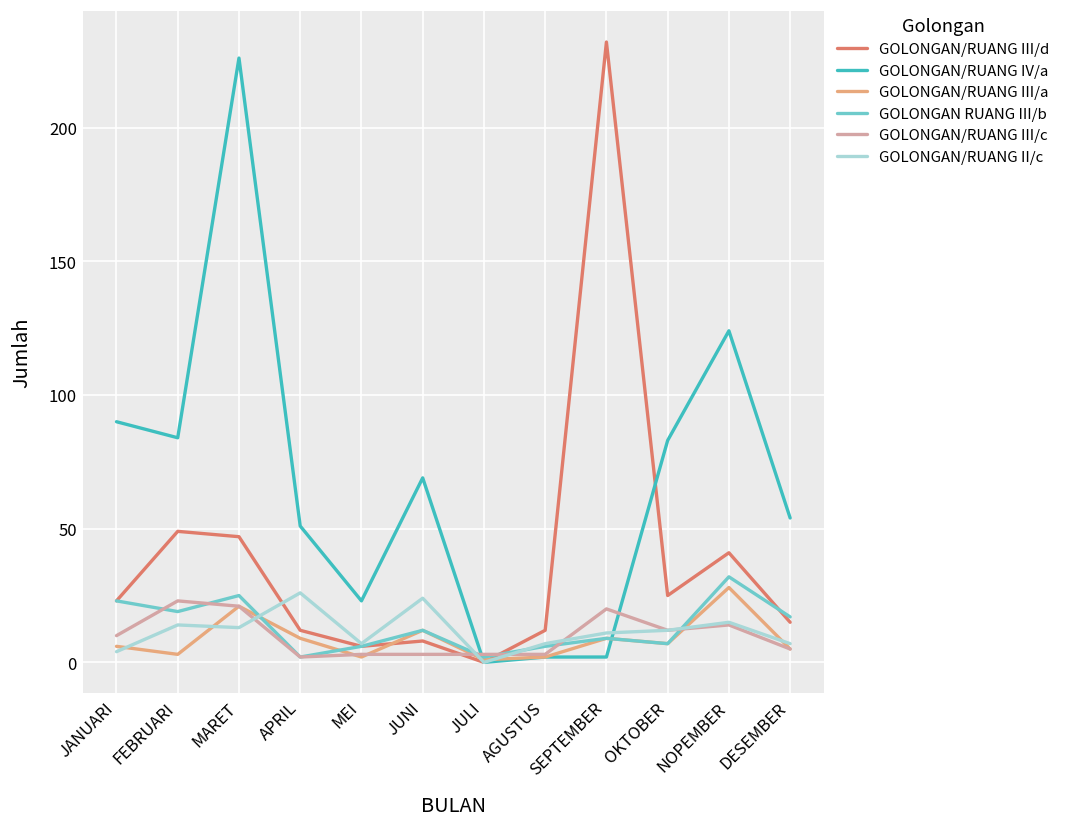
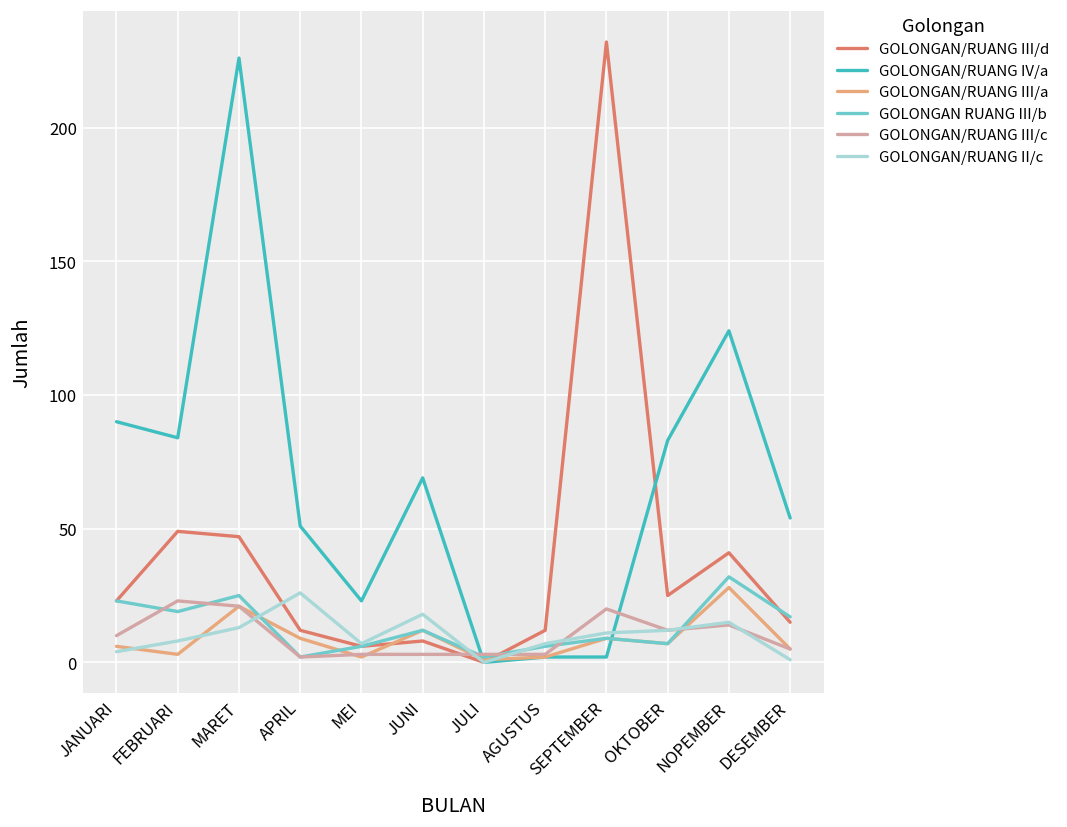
GOLONGAN/RUANG II/c, FEBRUARI: 14 -> 8
GOLONGAN/RUANG II/c, JUNI: 24 -> 18
GOLONGAN/RUANG II/c, DESEMBER: 7 -> 1
